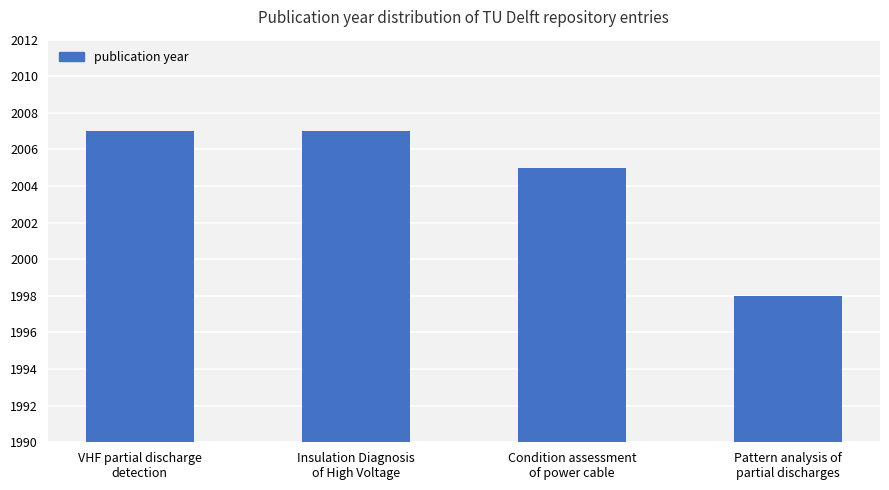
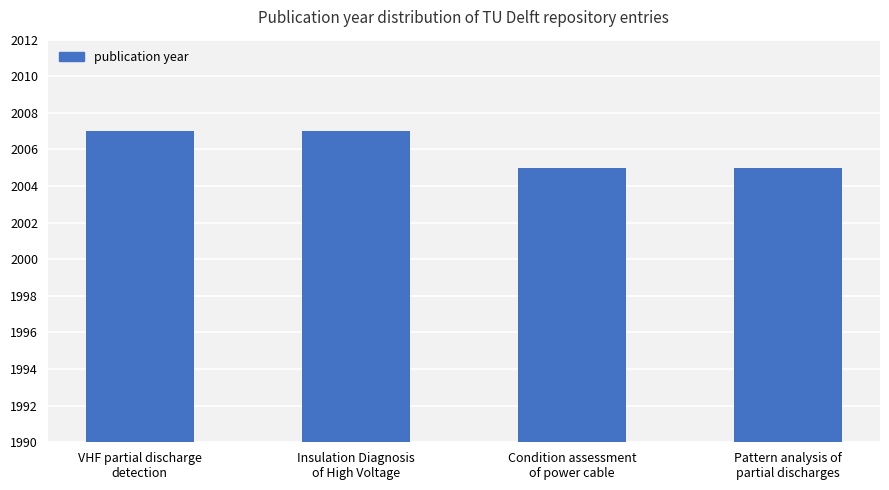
Pattern analysis of partial discharges: 1998 -> 2005
